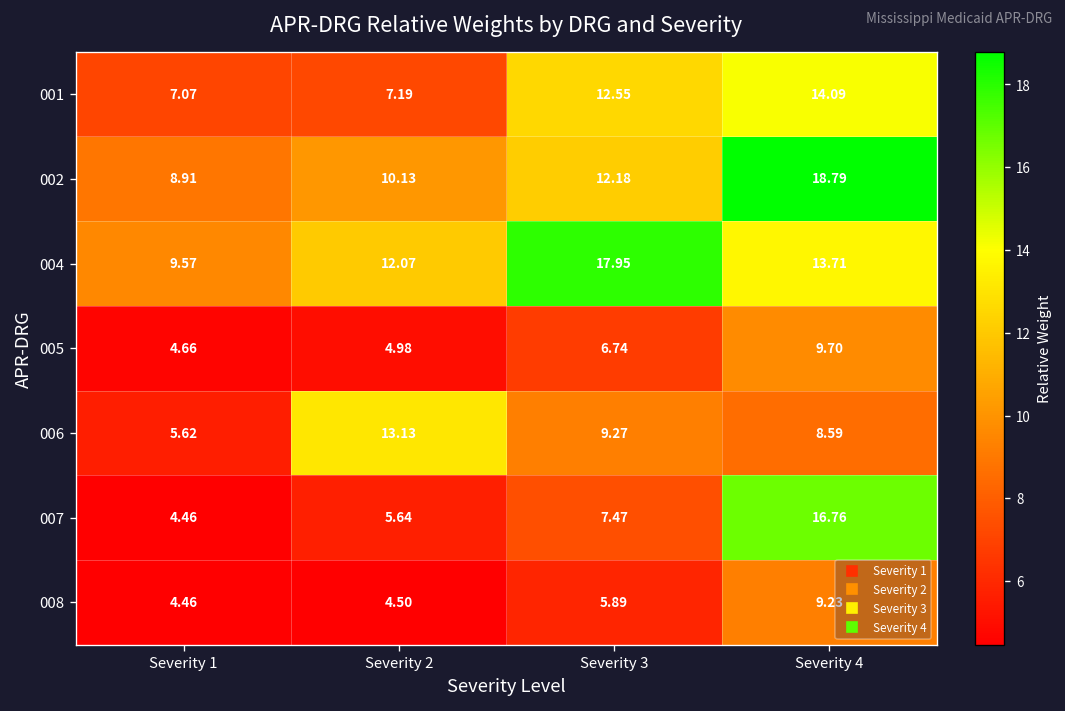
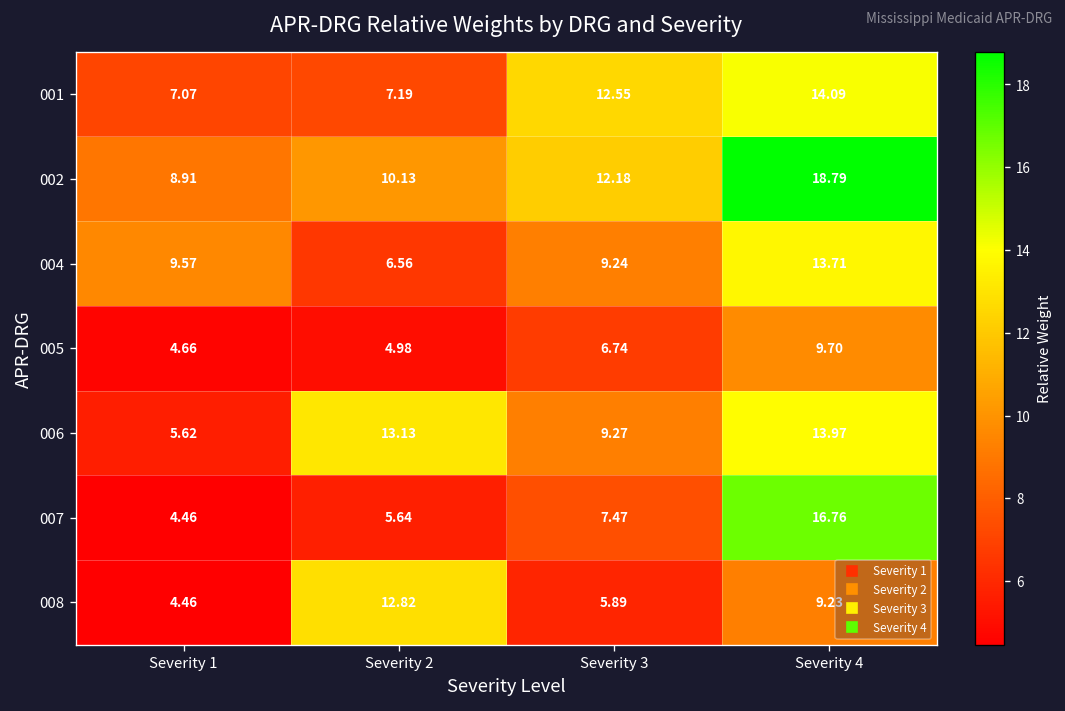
004, Severity 2: 12.07 -> 6.56
004, Severity 3: 17.95 -> 9.24
006, Severity 4: 8.59 -> 13.97
008, Severity 2: 4.50 -> 12.82
